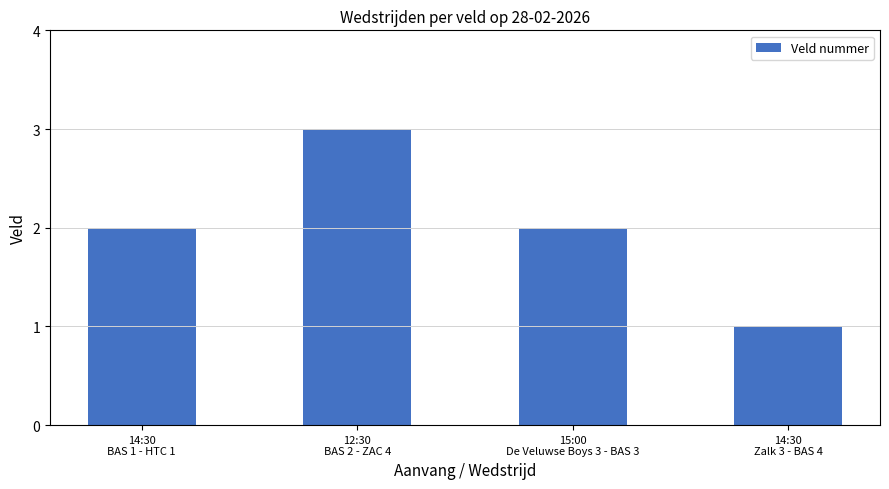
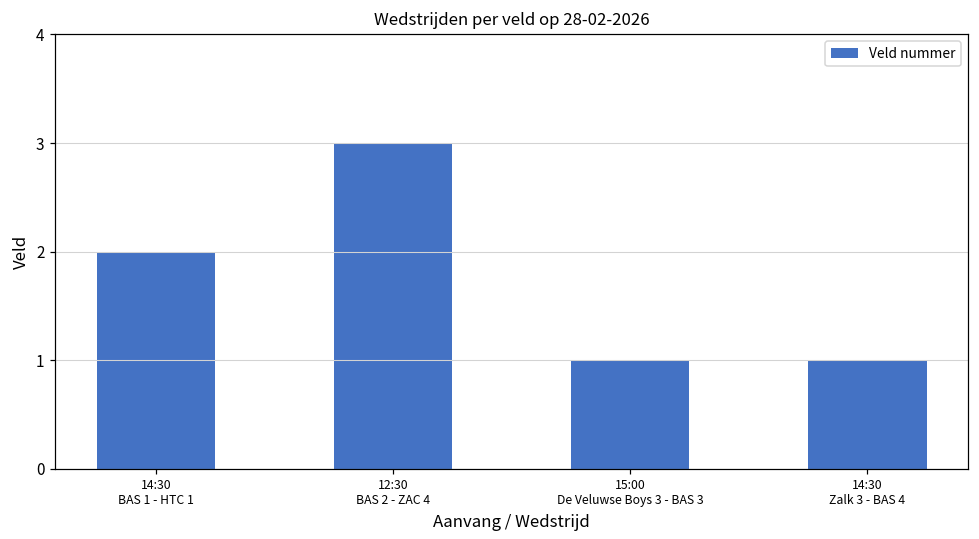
15:00 De Veluwse Boys 3 - BAS 3: 2 -> 1
